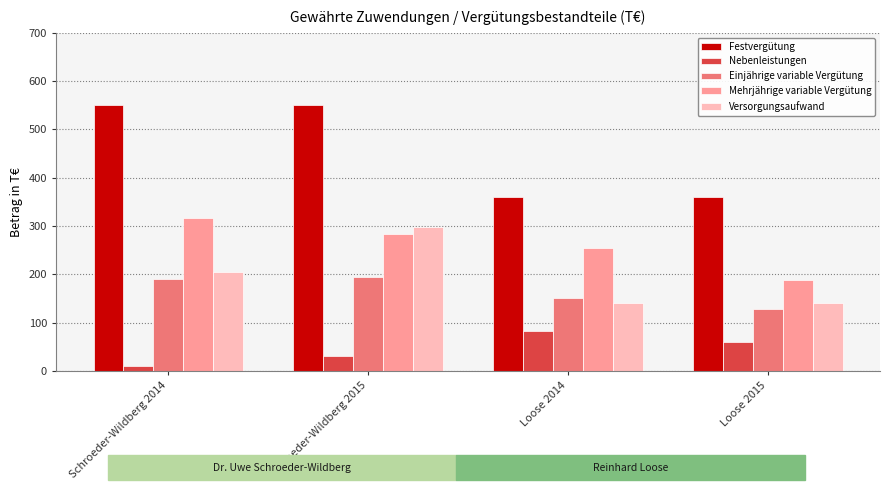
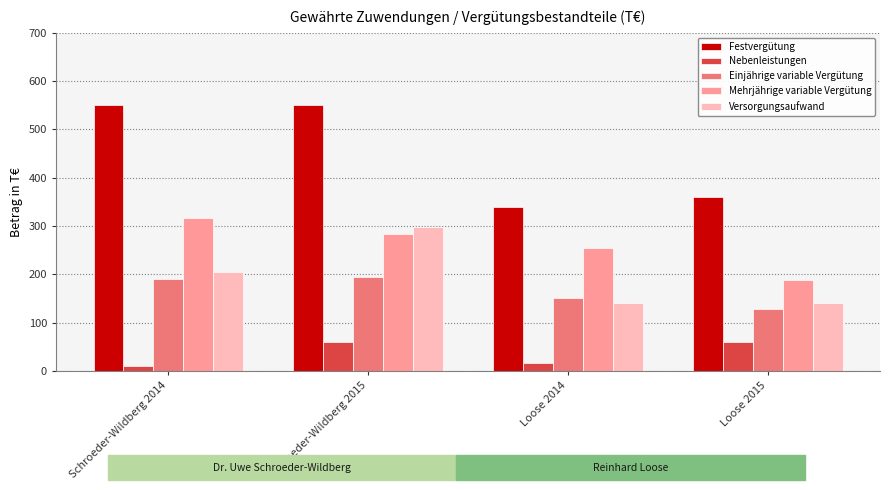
Nebenleistungen, Schroeder-Wildberg 2015: 30 -> 60
Festvergütung, Loose 2014: 360 -> 340
Nebenleistungen, Loose 2014: 80 -> 20
